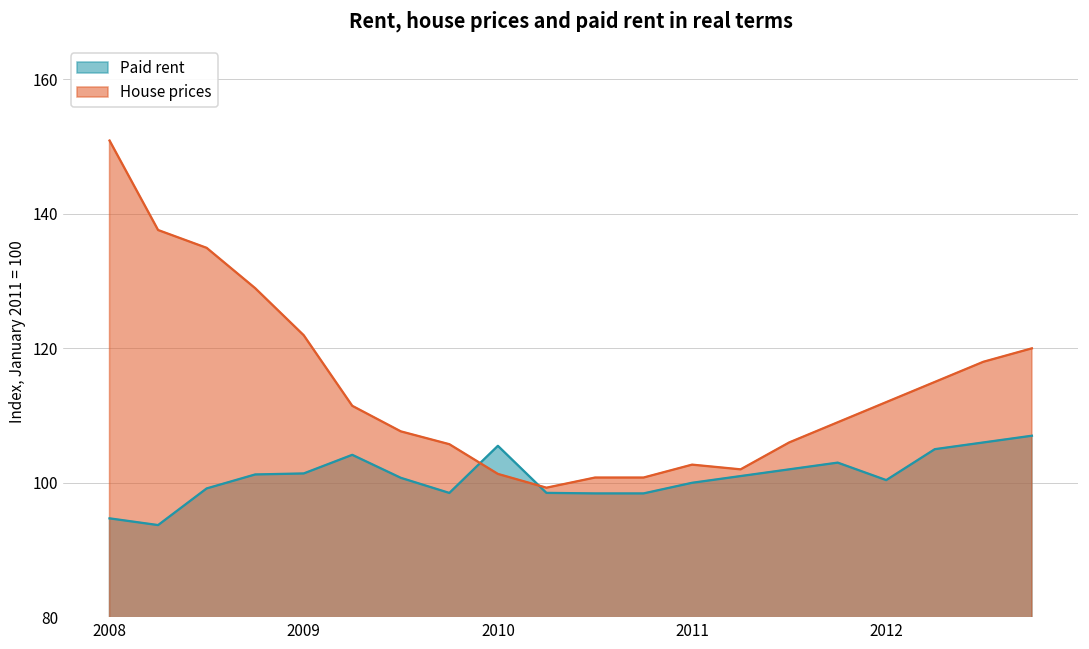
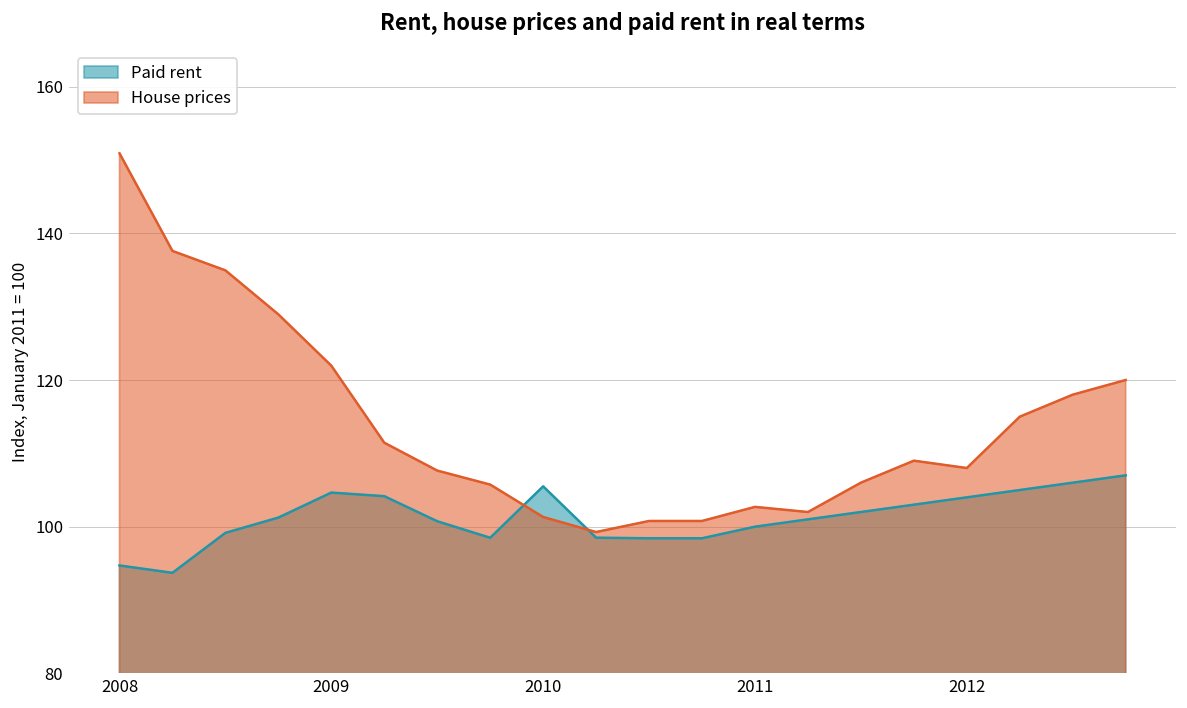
Paid rent, 2009: 101 -> 105
Paid rent, 2012: 100 -> 104
House prices, 2012: 112 -> 108
